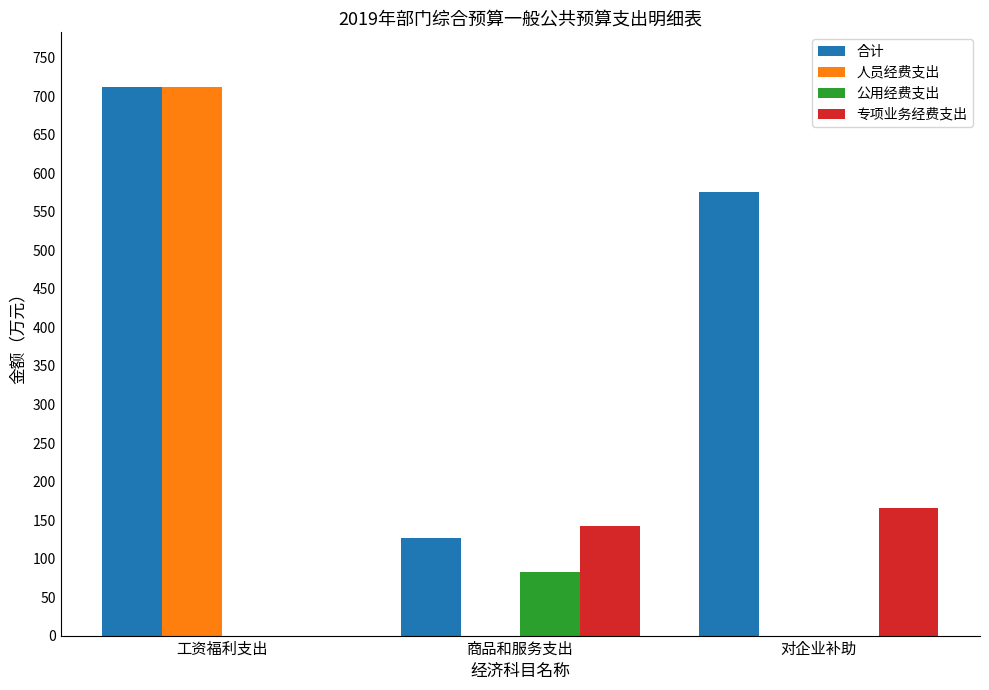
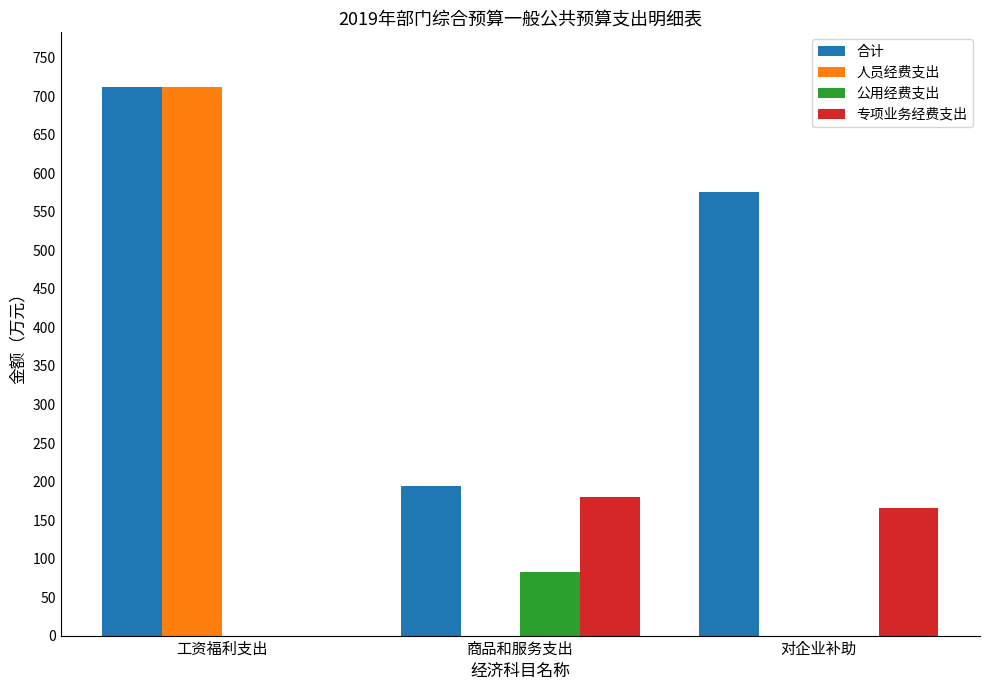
合计, 商品和服务支出: 130 -> 190
专项业务经费支出, 商品和服务支出: 140 -> 180
